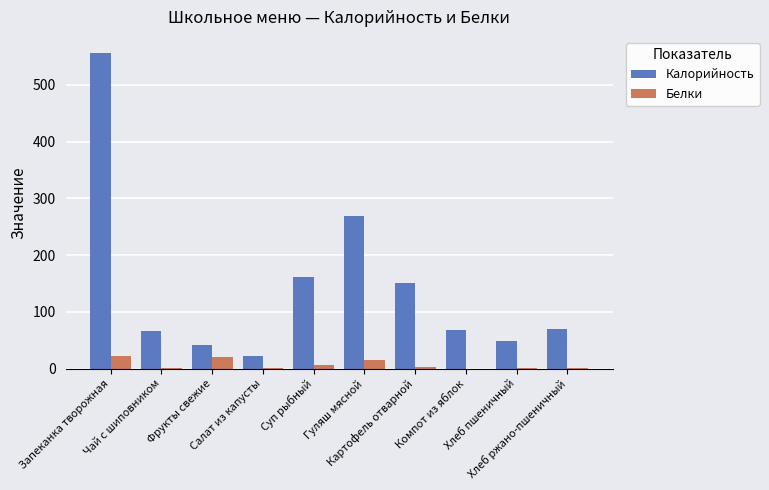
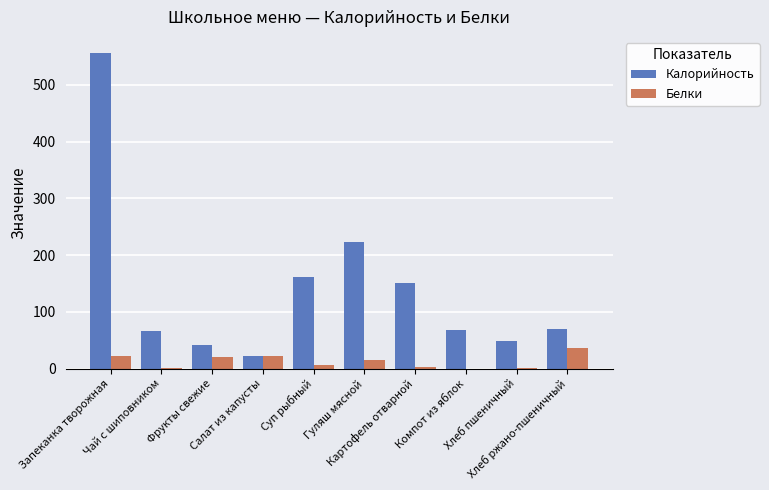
Белки, Салат из капусты: 0 -> 20
Калорийность, Гуляш мясной: 270 -> 220
Белки, Хлеб ржано-пшеничный: 0 -> 40
